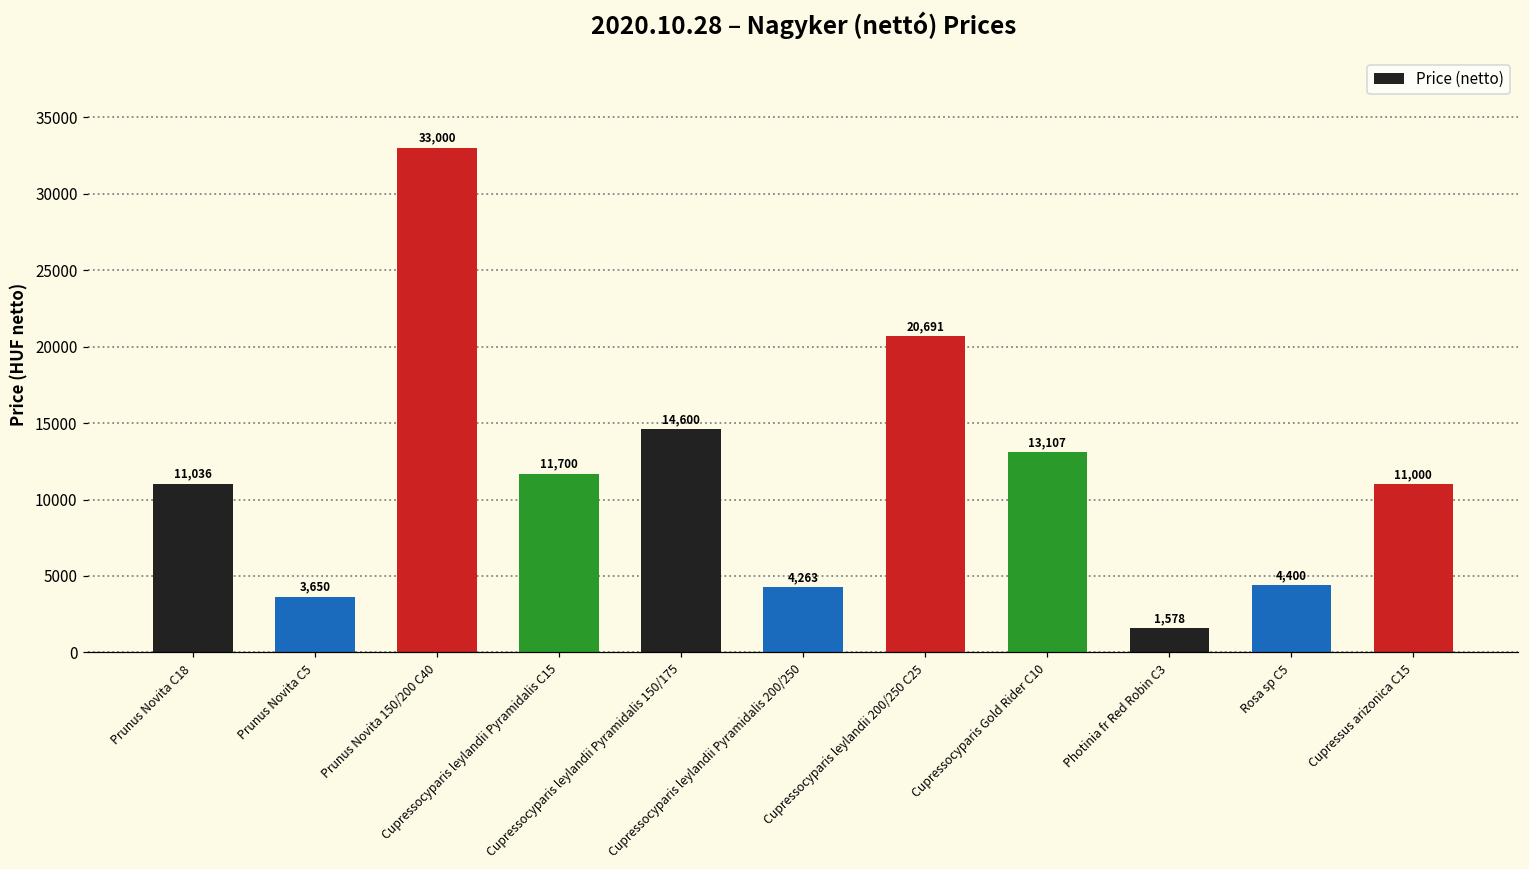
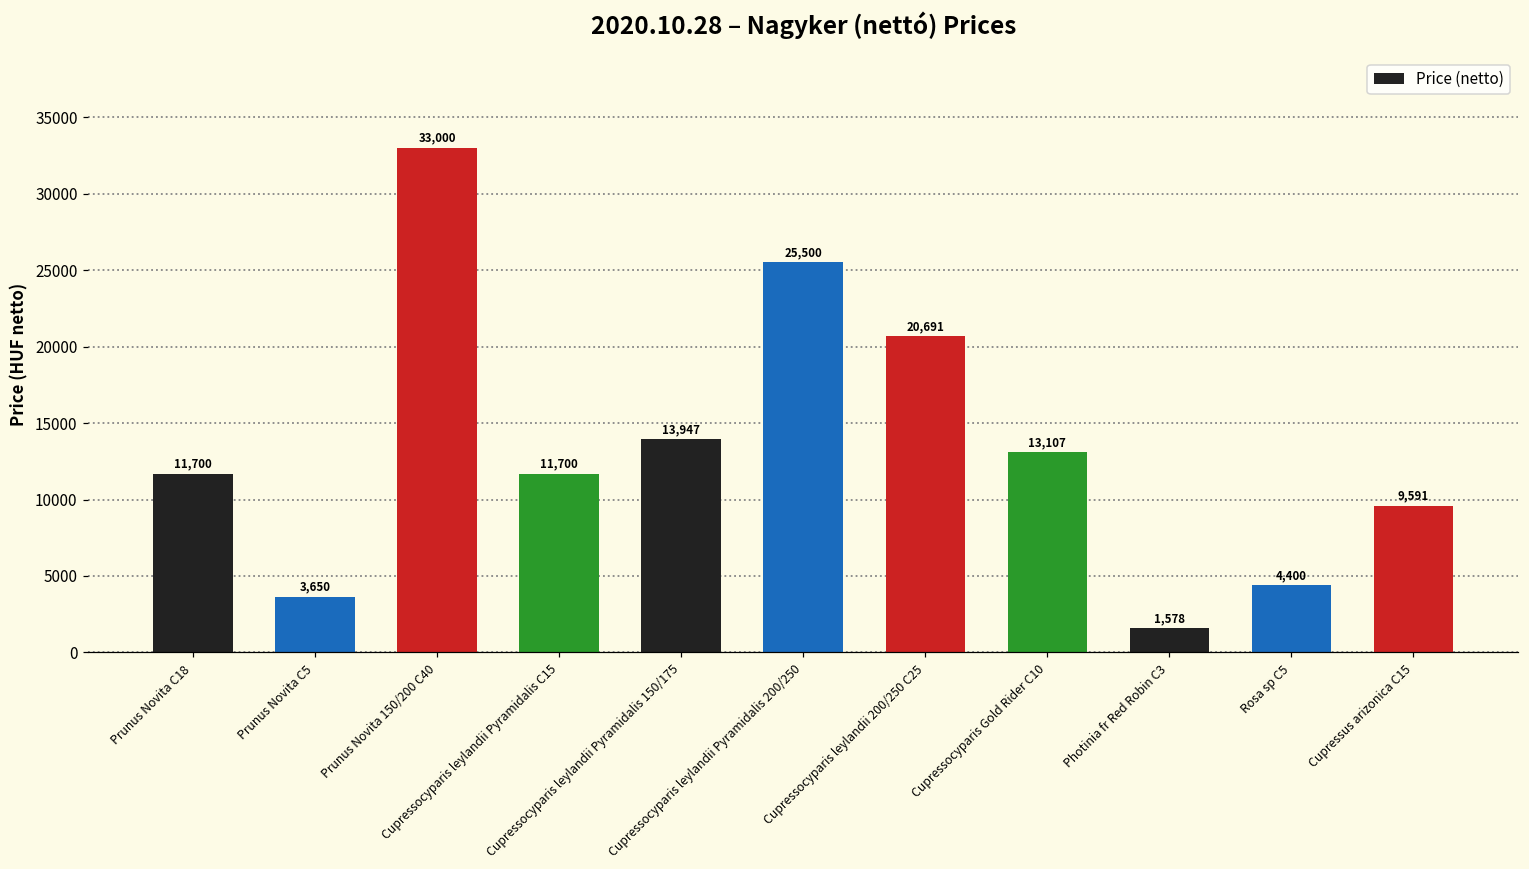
Prunus Novita C18: 11,036 -> 11,700
Cupressocyparis leylandii Pyramidalis 150/175: 14,600 -> 13,947
Cupressocyparis leylandii Pyramidalis 200/250: 4,263 -> 25,500
Cupressus arizonica C15: 11,000 -> 9,591
